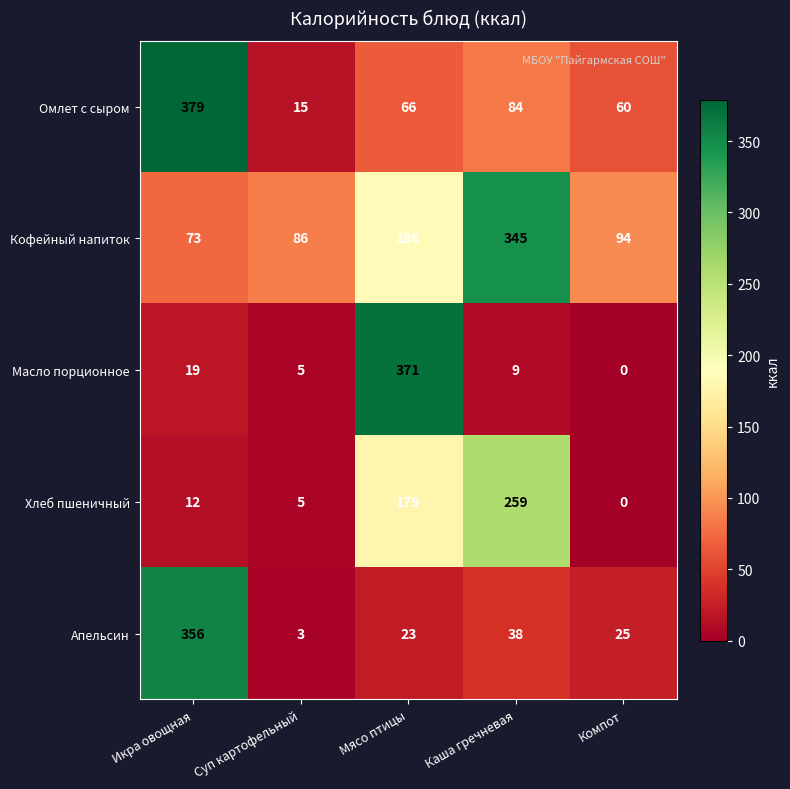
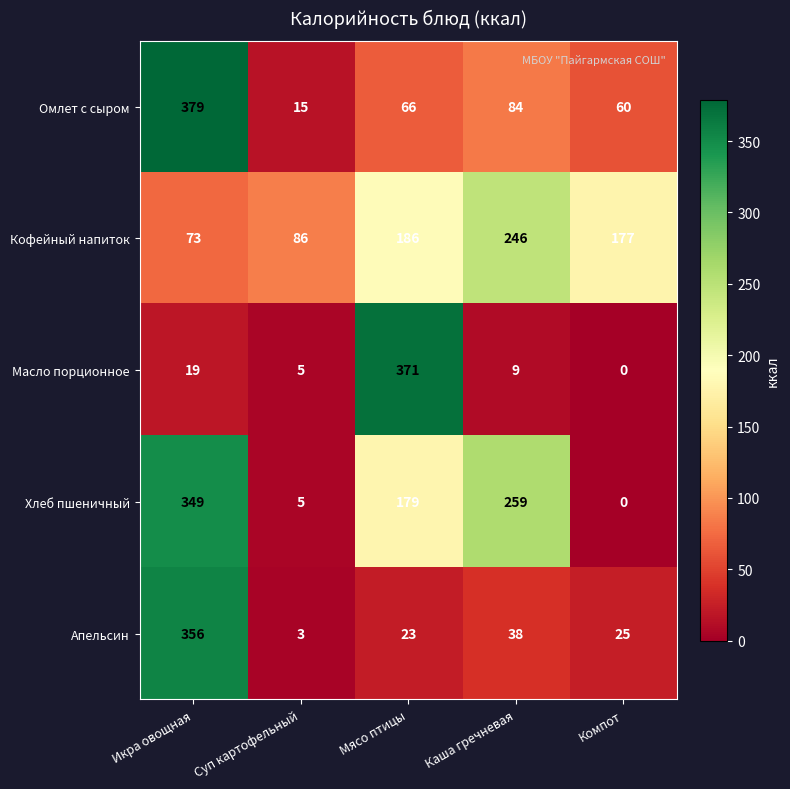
Кофейный напиток, Каша гречневая: 345 -> 246
Кофейный напиток, Компот: 94 -> 177
Хлеб пшеничный, Икра овощная: 12 -> 349
